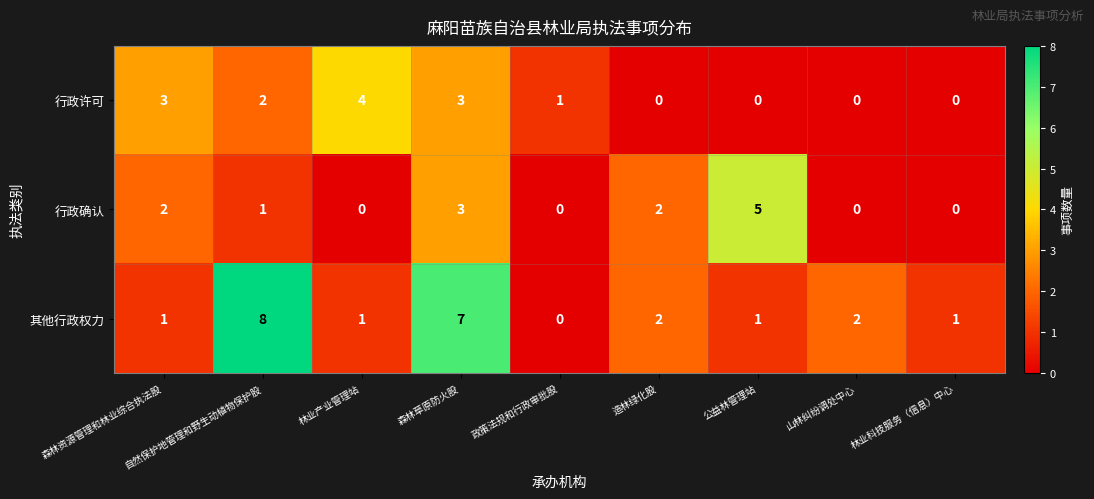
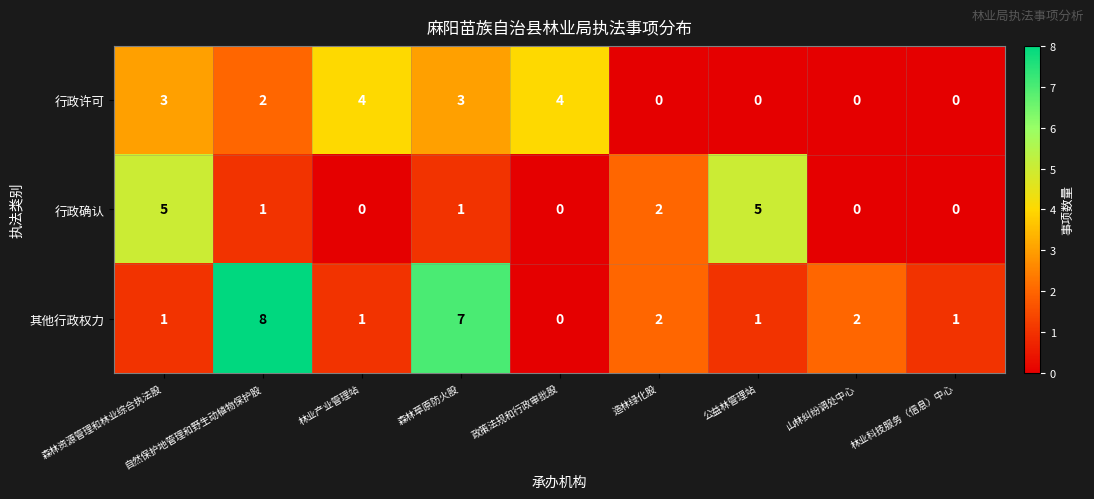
行政许可, 政策法规和行政审批股: 1 -> 4
行政确认, 森林资源管理和林业综合执法股: 2 -> 5
行政确认, 森林草原防火股: 3 -> 1
